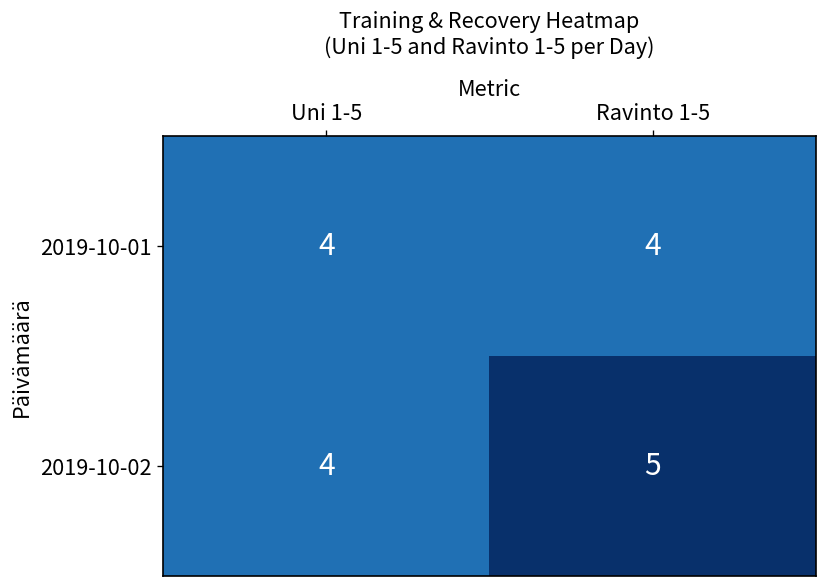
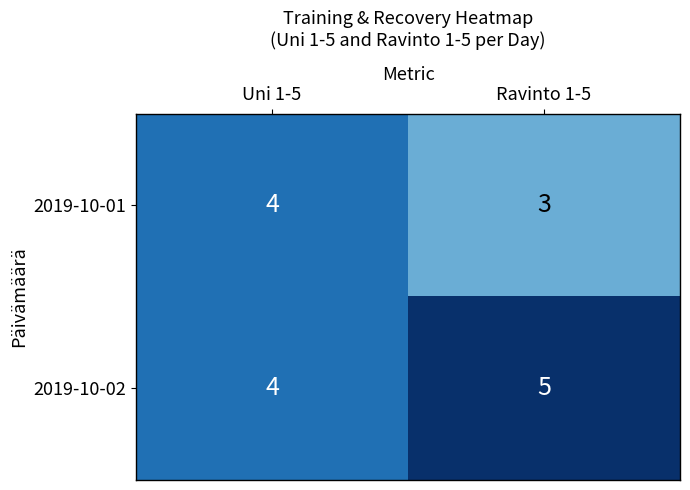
2019-10-01, Ravinto 1-5: 4 -> 3
